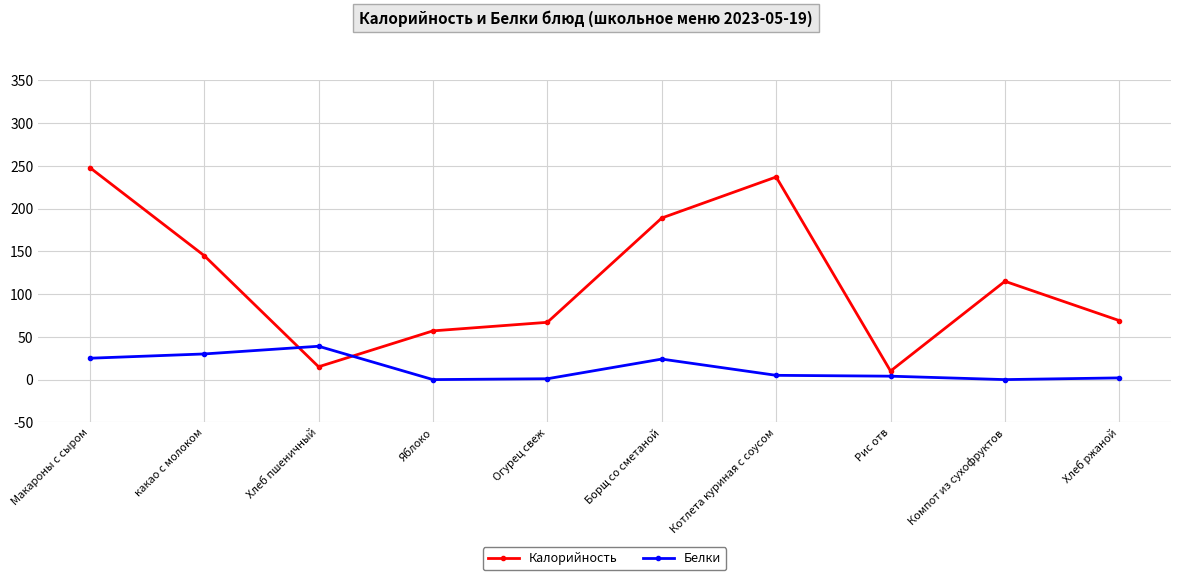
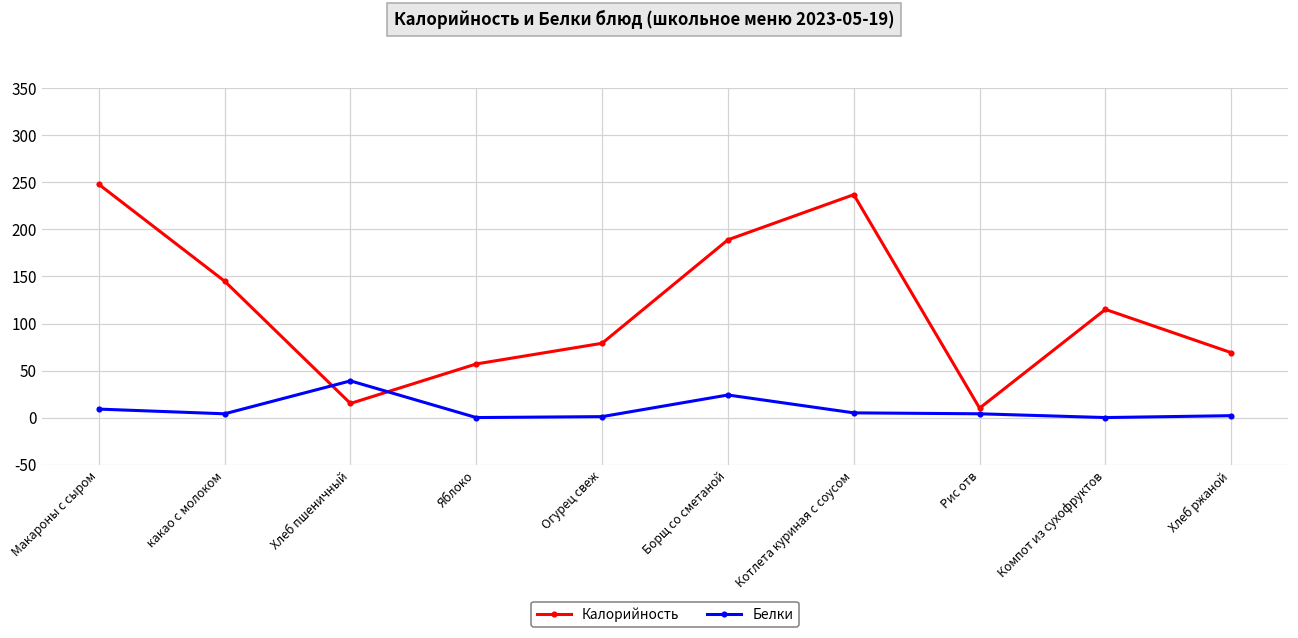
Белки, Макароны с сыром: 30 -> 10
Белки, какао с молоком: 30 -> 0
Калорийность, Огурец свеж: 70 -> 80
